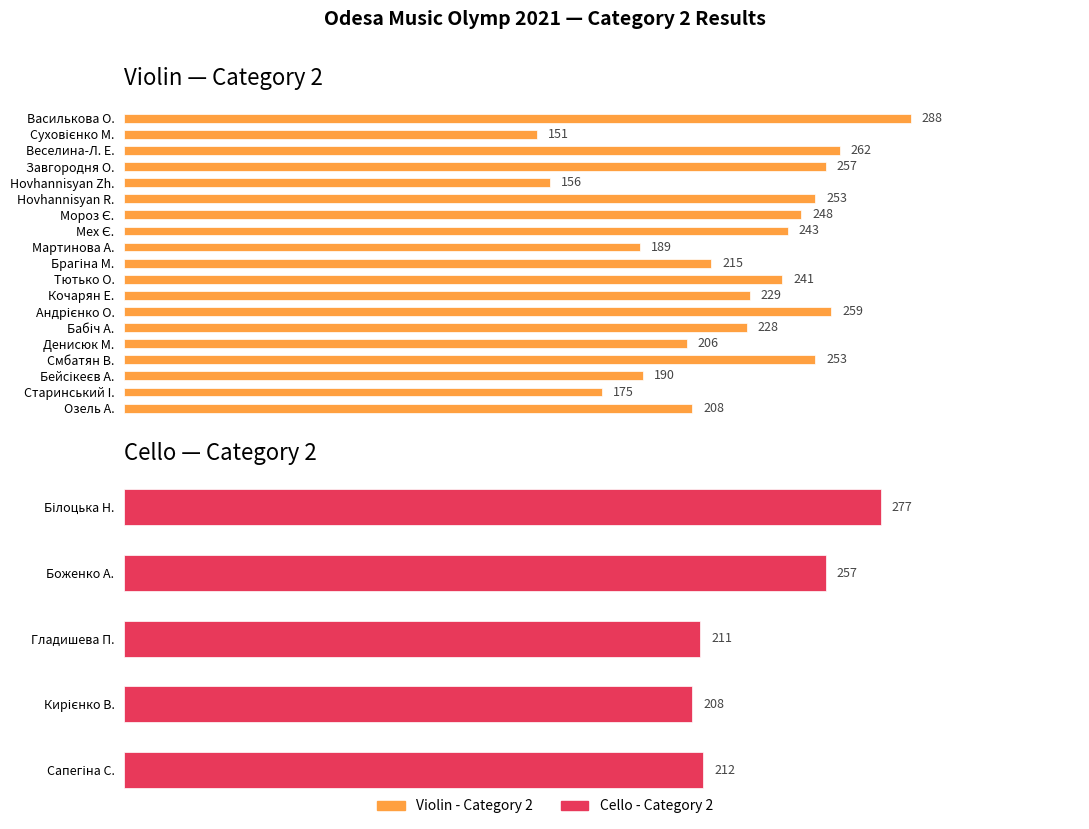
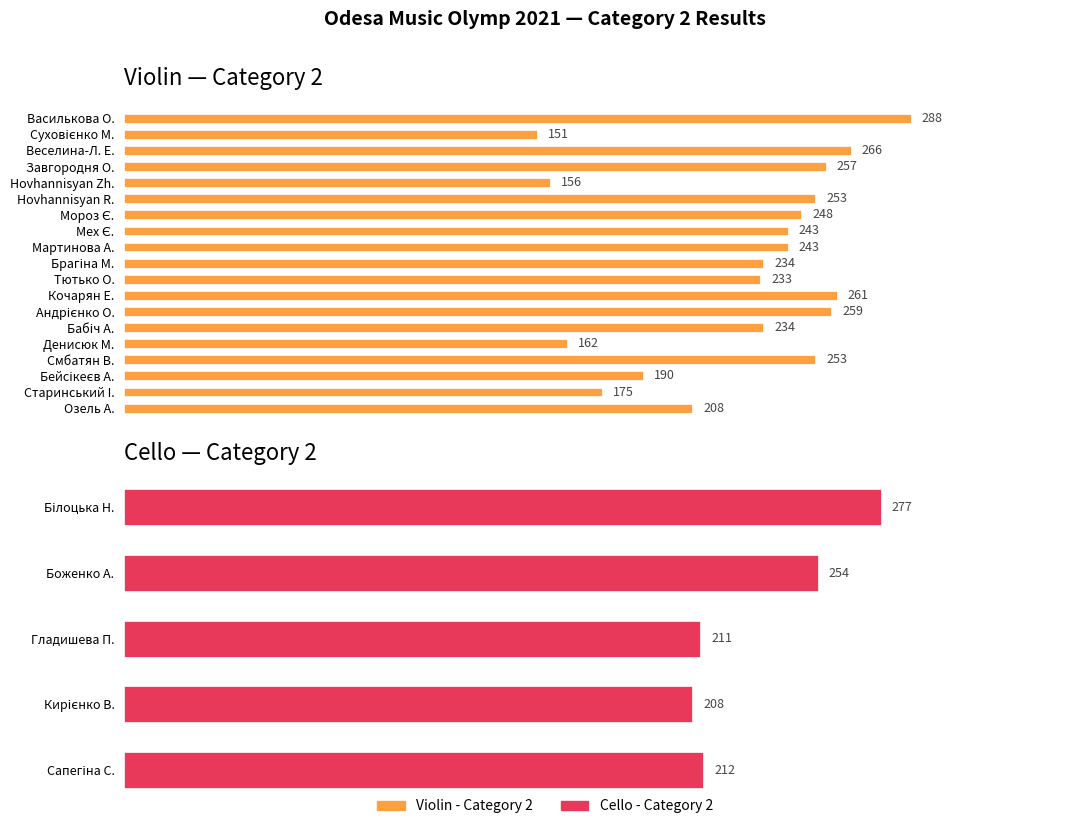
Violin — Category 2, Веселина-Л. Е.: 262 -> 266
Violin — Category 2, Мартинова А.: 189 -> 243
Violin — Category 2, Брагіна М.: 215 -> 234
Violin — Category 2, Тютько О.: 241 -> 233
Violin — Category 2, Кочарян Е.: 229 -> 261
Violin — Category 2, Бабіч А.: 228 -> 234
Violin — Category 2, Денисюк М.: 206 -> 162
Cello — Category 2, Боженко А.: 257 -> 254
